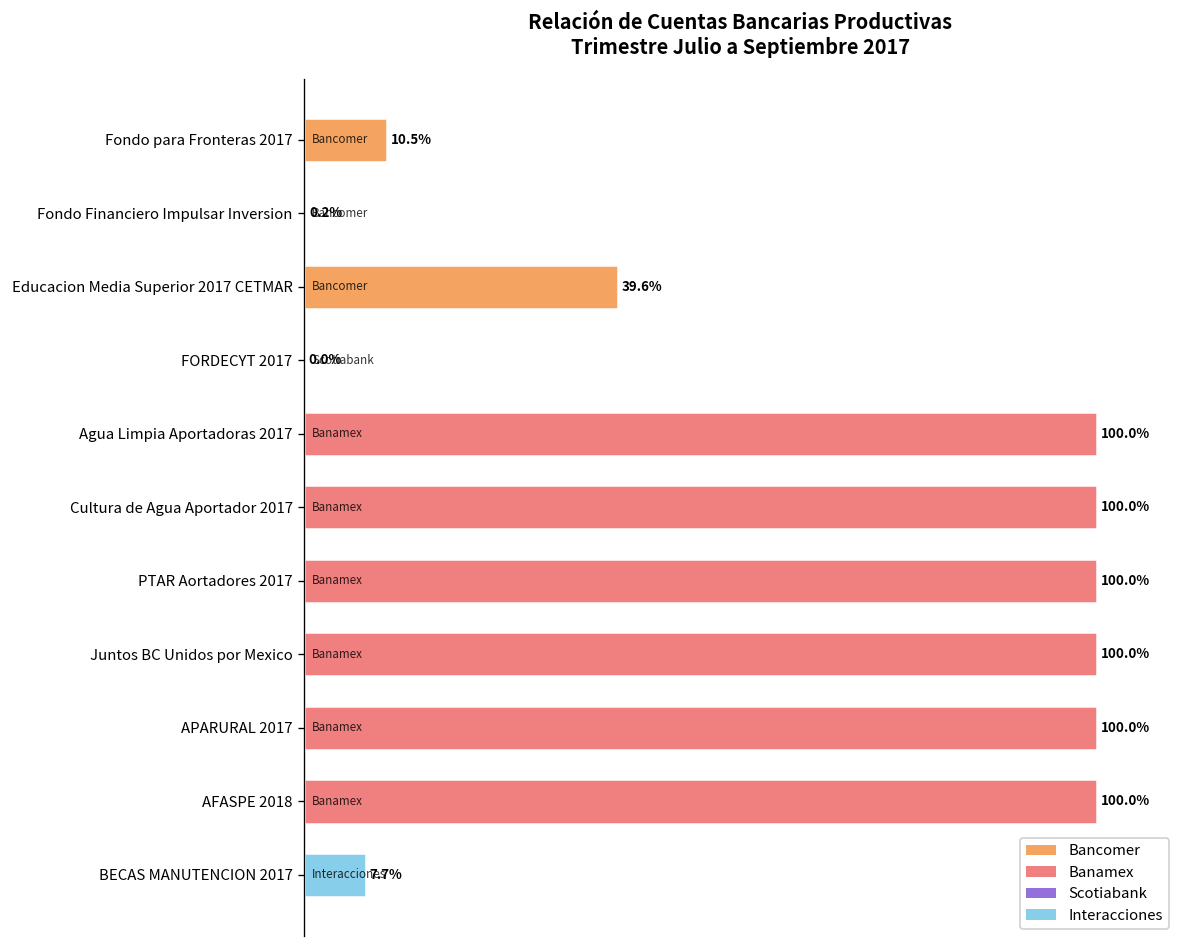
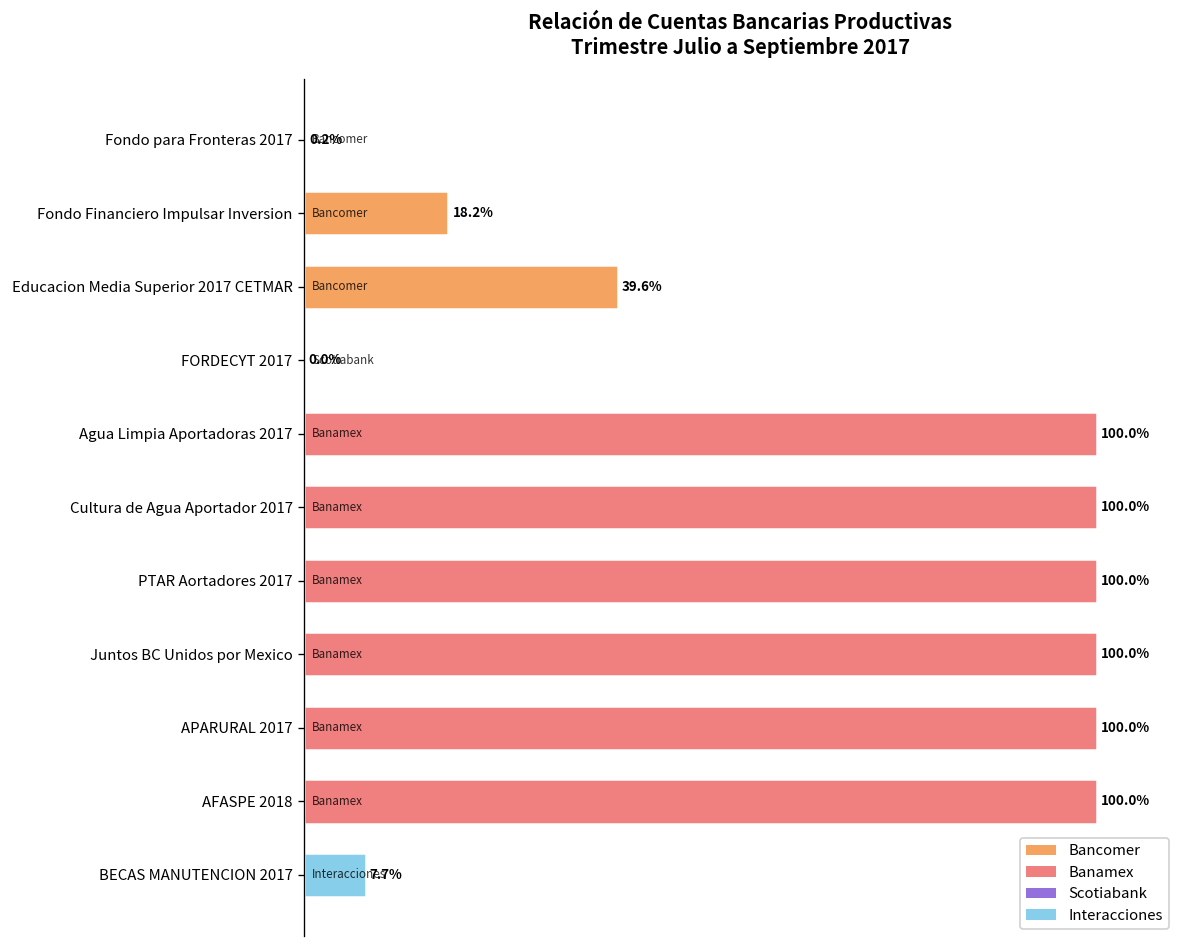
Fondo para Fronteras 2017: 10.5% -> 0.2%
Fondo Financiero Impulsar Inversion: 0.2% -> 18.2%
